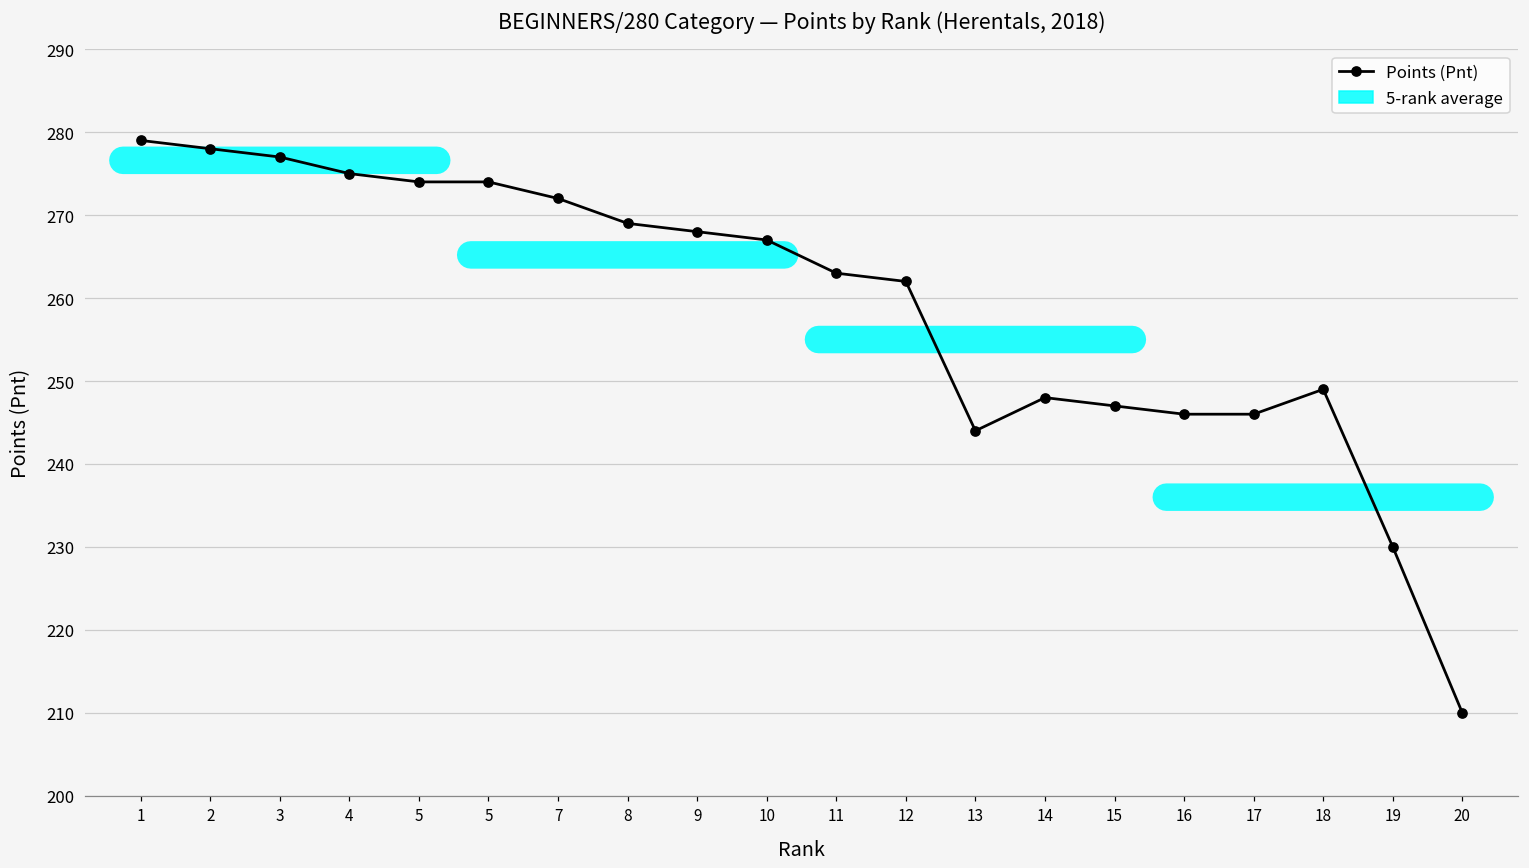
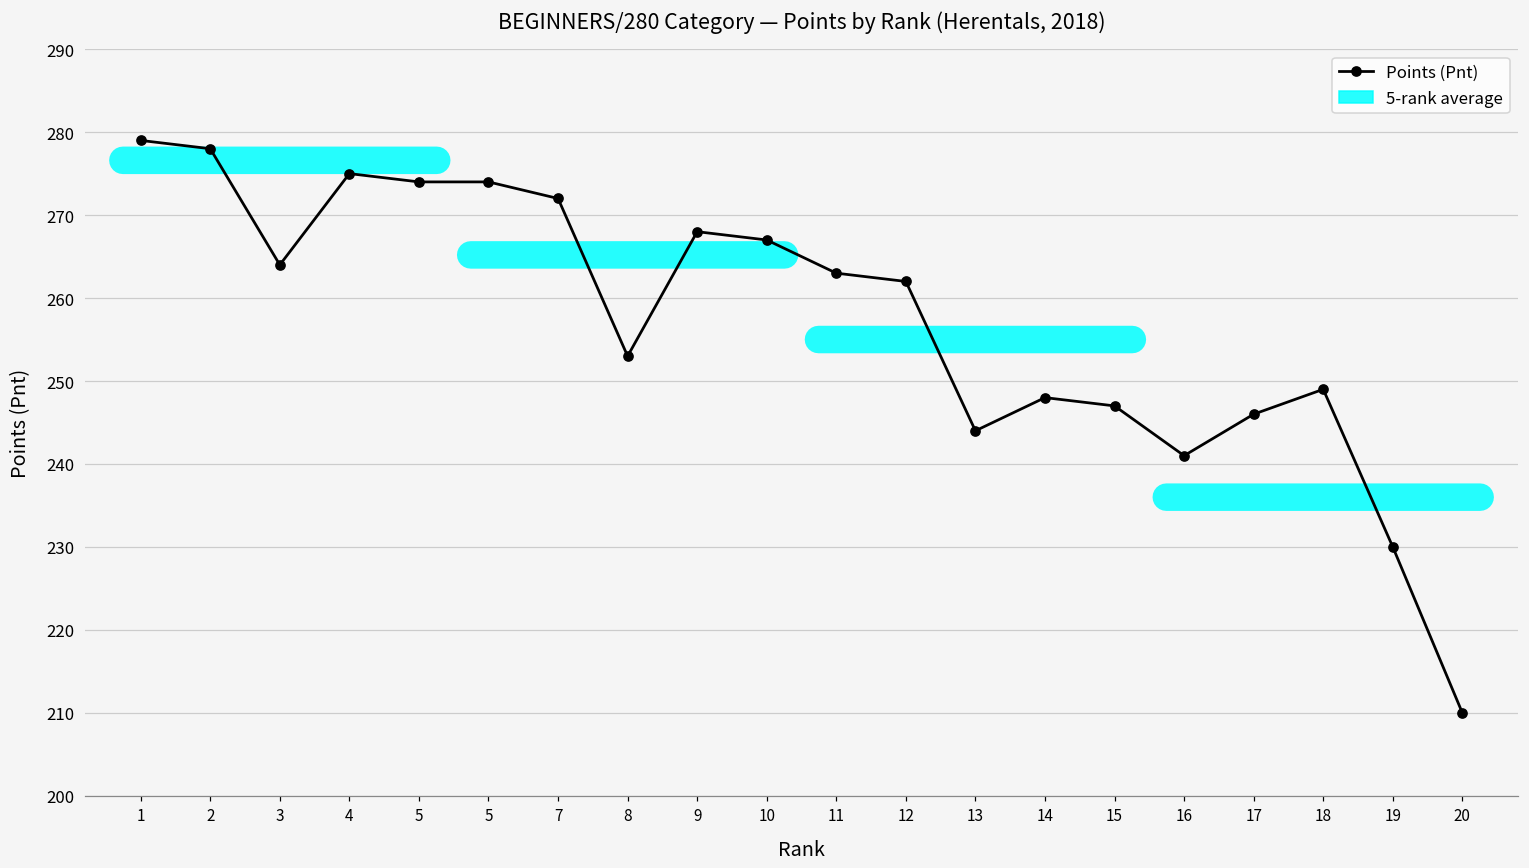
3: 277 -> 264
8: 269 -> 253
16: 246 -> 241
